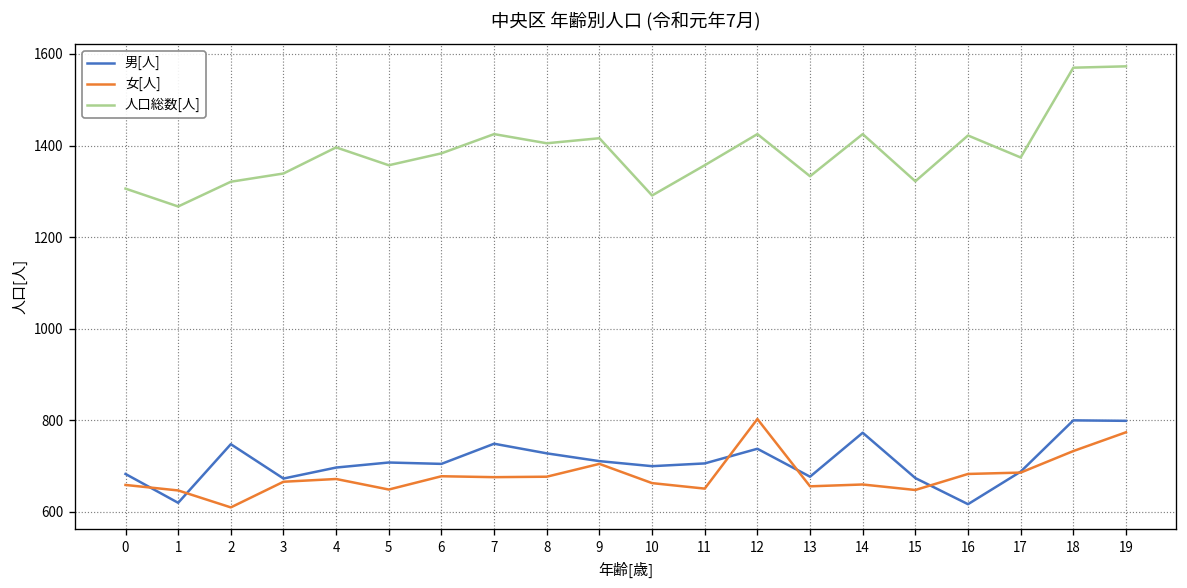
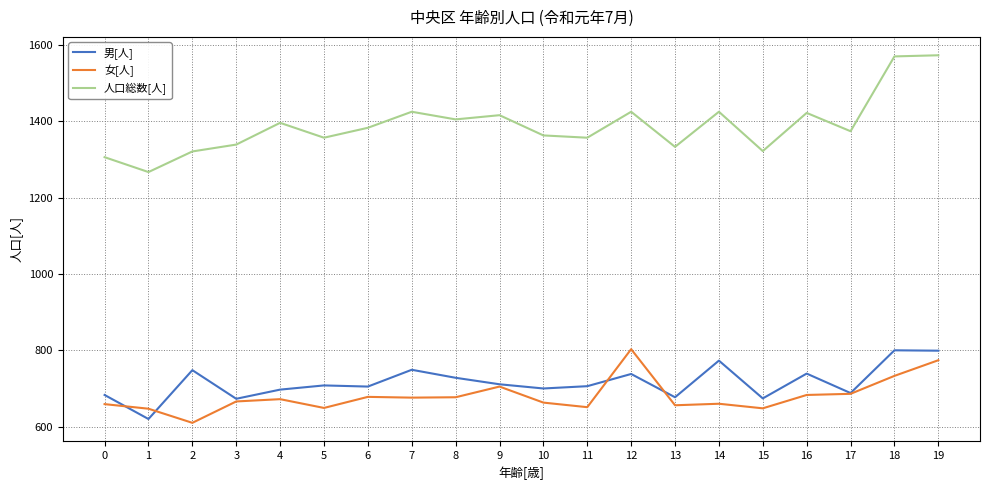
人口総数[人], 10: 1290 -> 1360
男[人], 16: 620 -> 740
